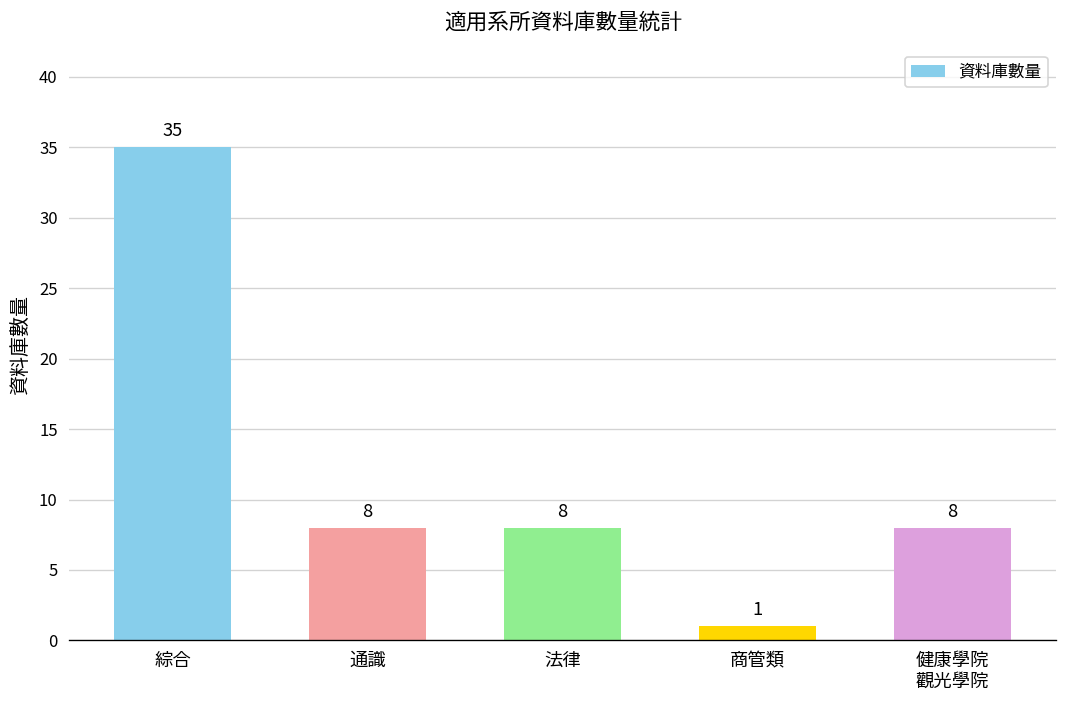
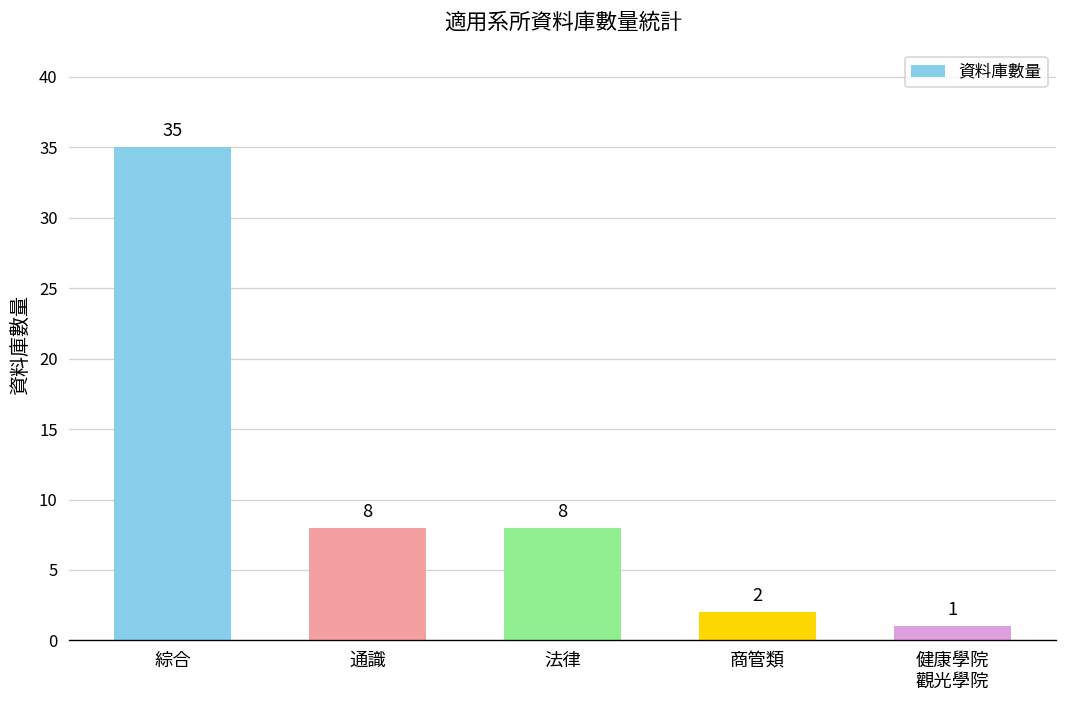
商管類: 1 -> 2
健康學院 觀光學院: 8 -> 1
